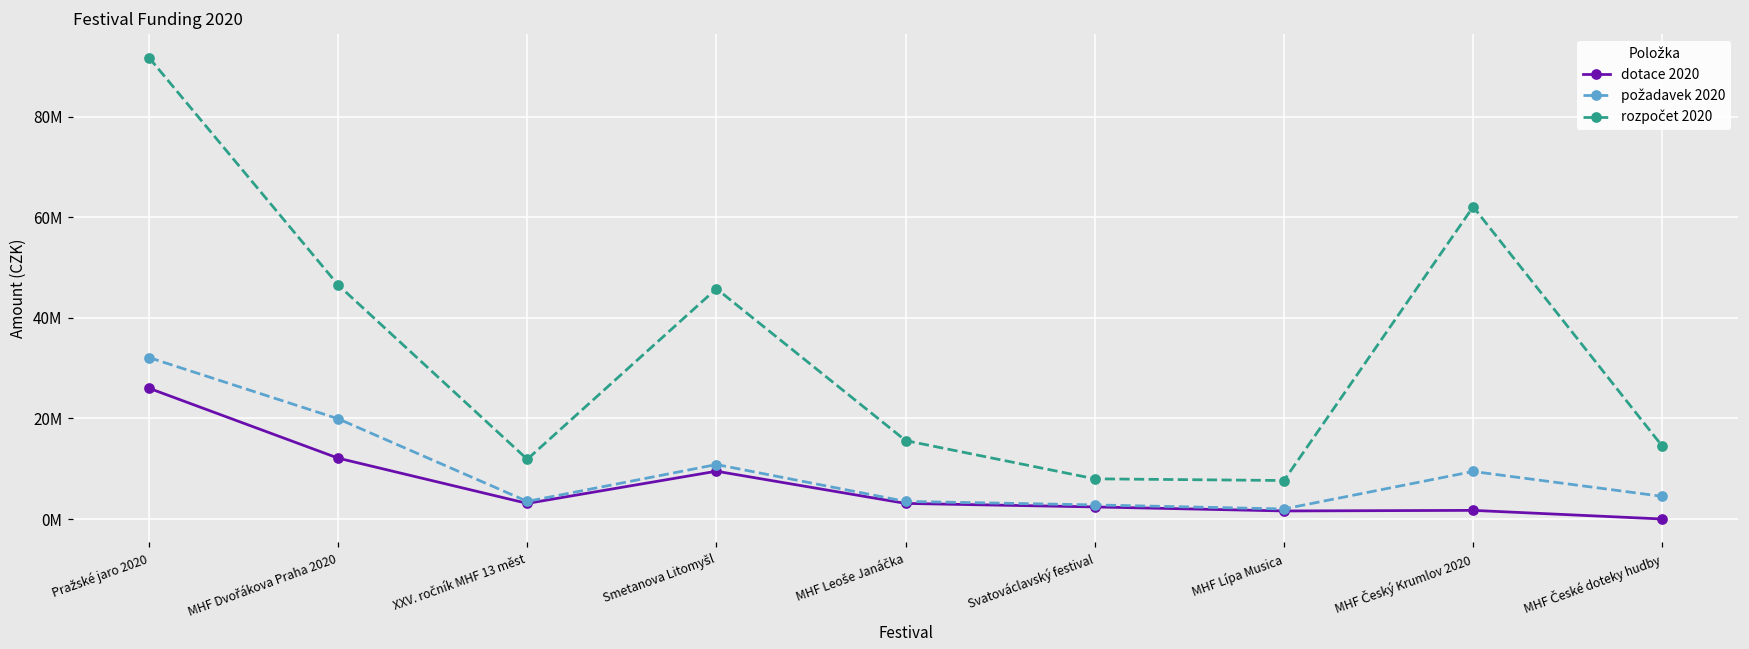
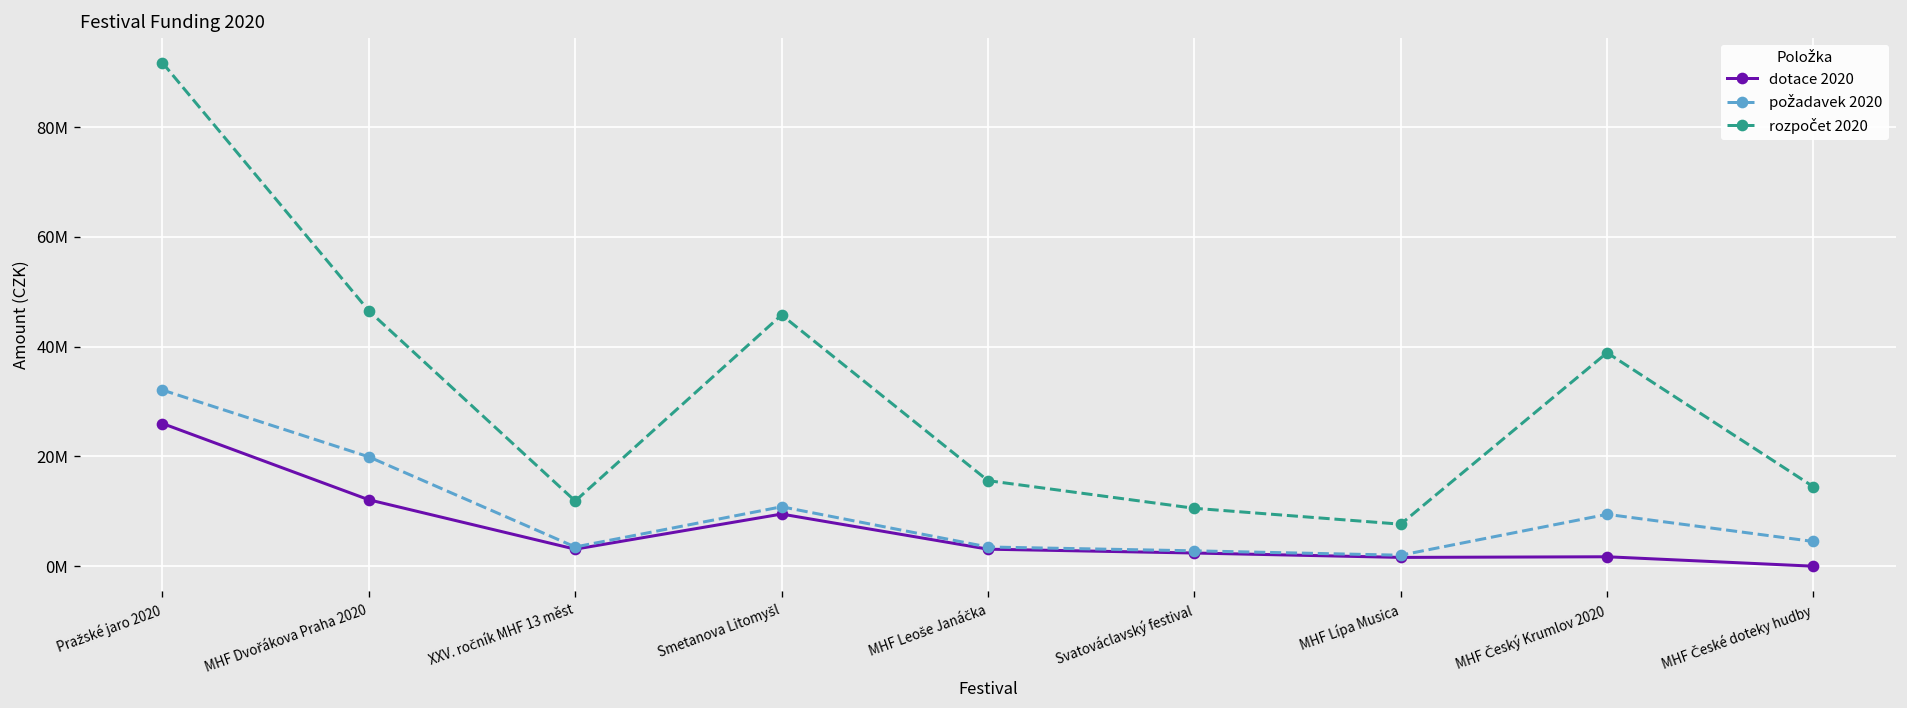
rozpočet 2020, Svatováclavský festival: 8000000 -> 11000000
rozpočet 2020, MHF Český Krumlov 2020: 62000000 -> 39000000
